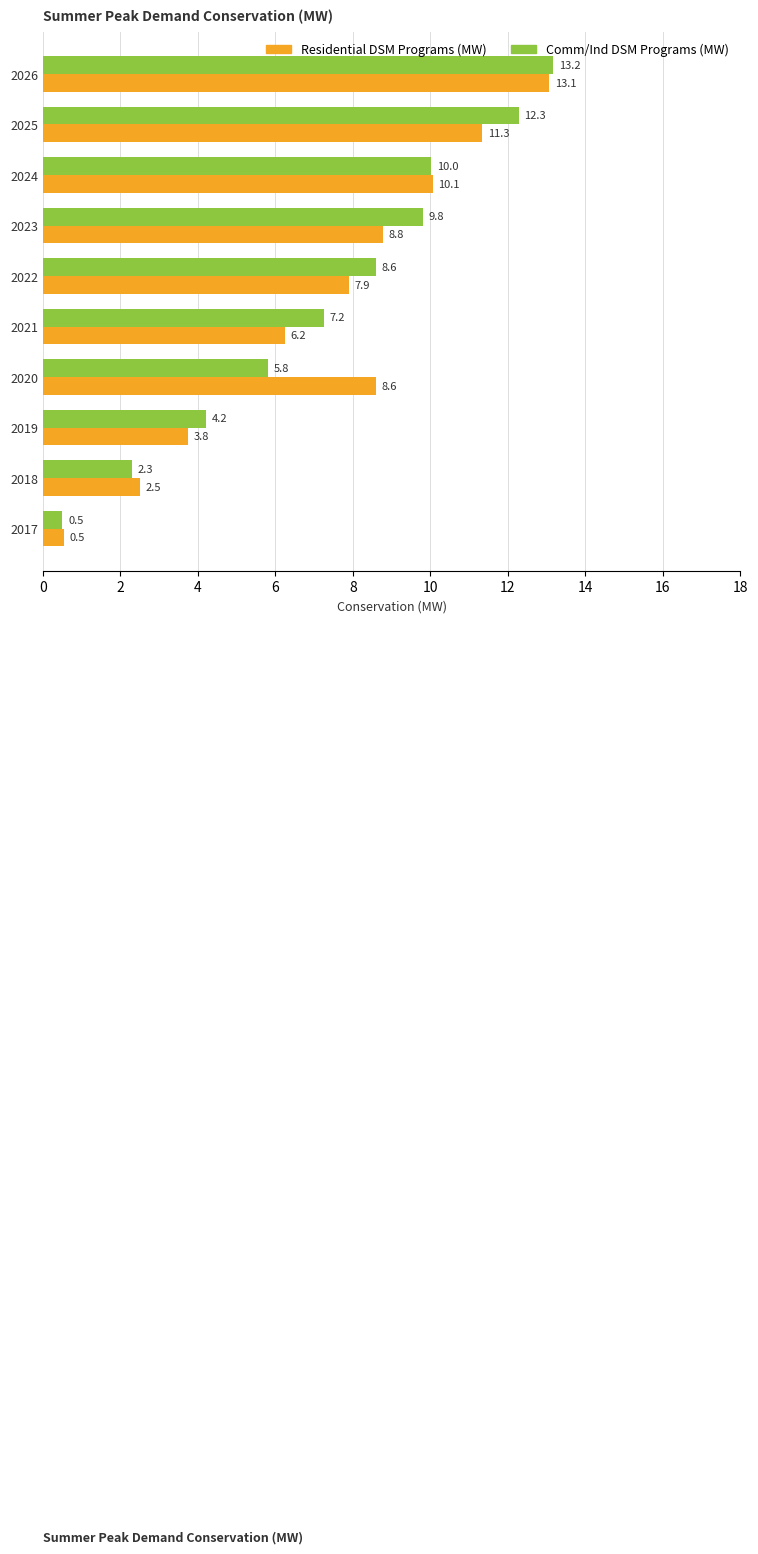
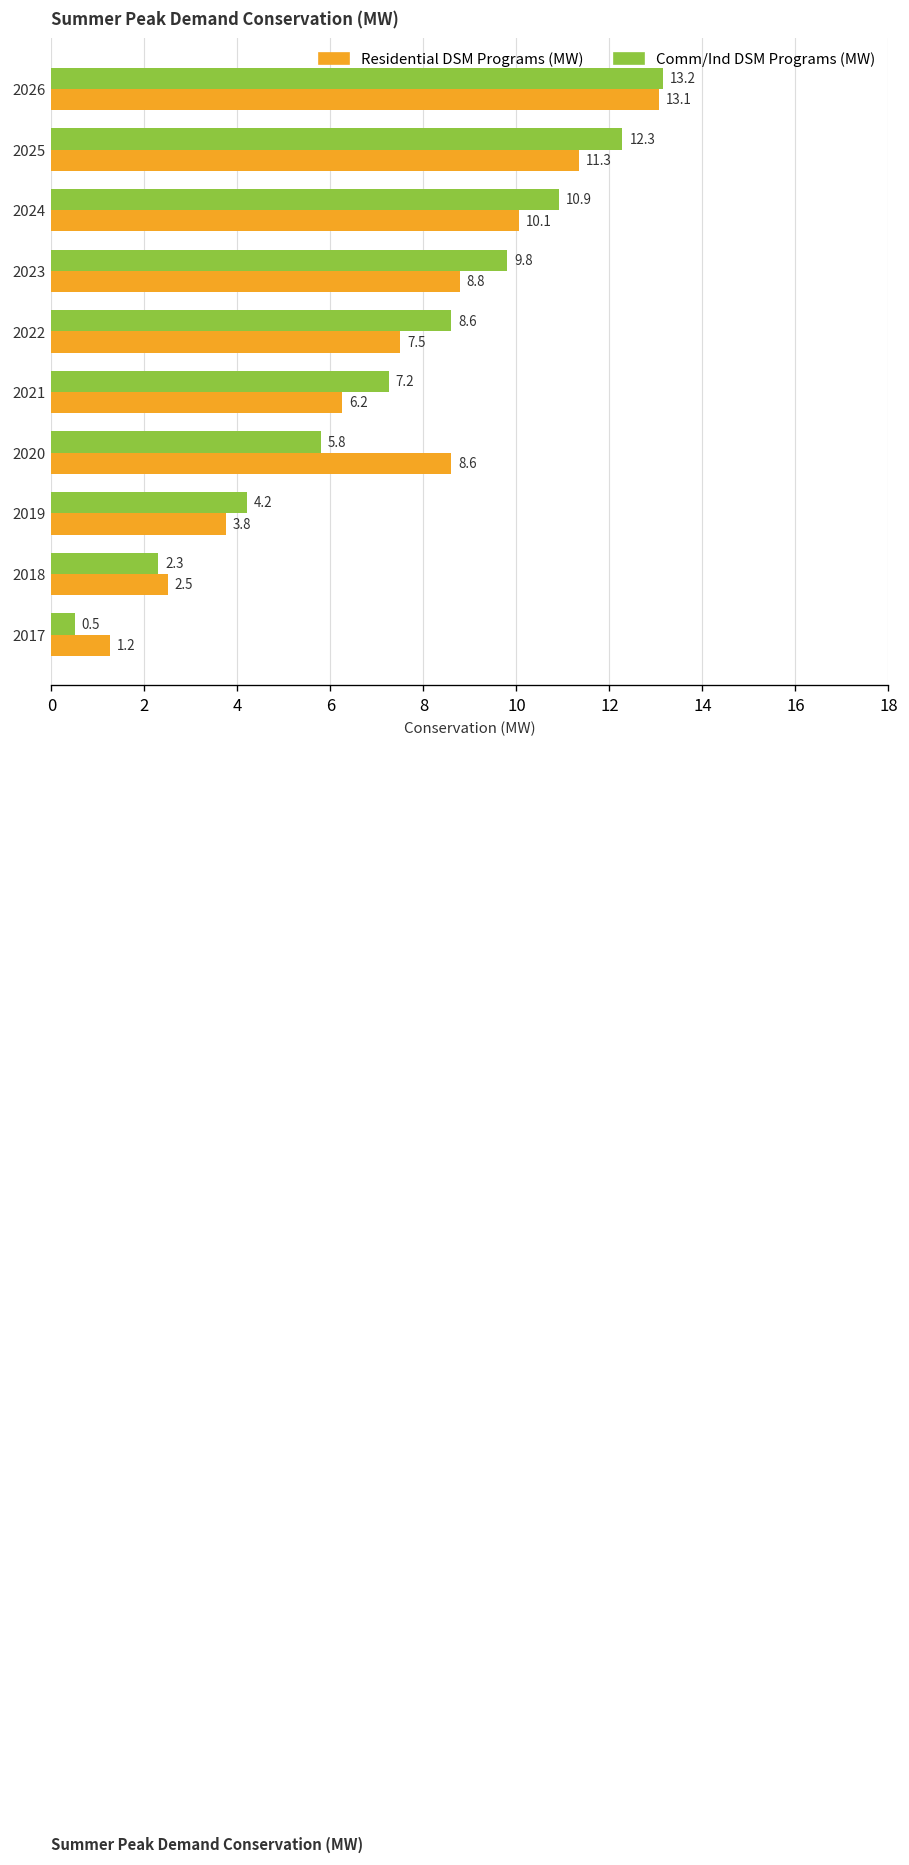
Comm/Ind DSM Programs (MW), 2024: 10.0 -> 10.9
Residential DSM Programs (MW), 2022: 7.9 -> 7.5
Residential DSM Programs (MW), 2017: 0.5 -> 1.2
